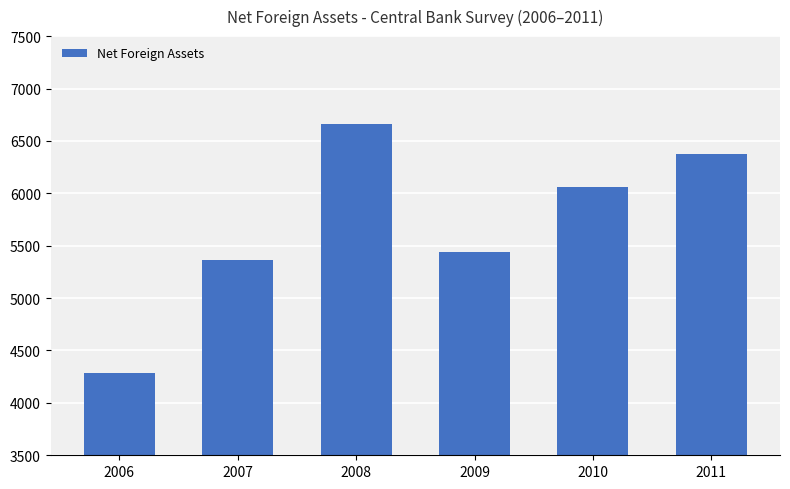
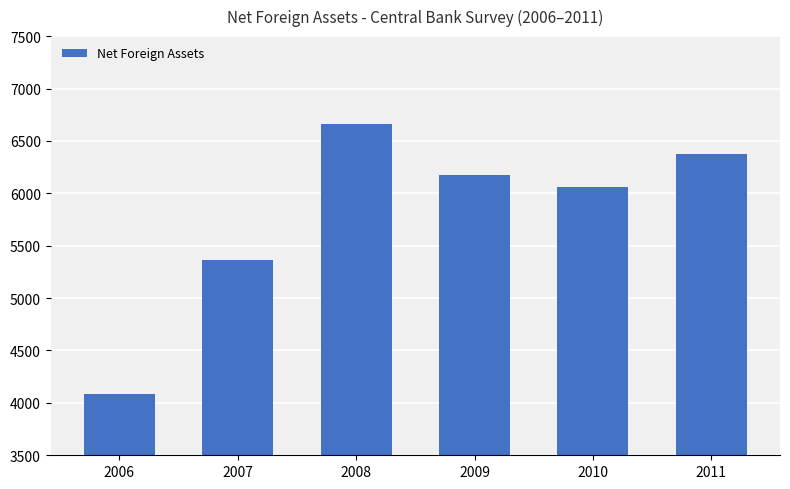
2006: 4290 -> 4080
2009: 5440 -> 6180
